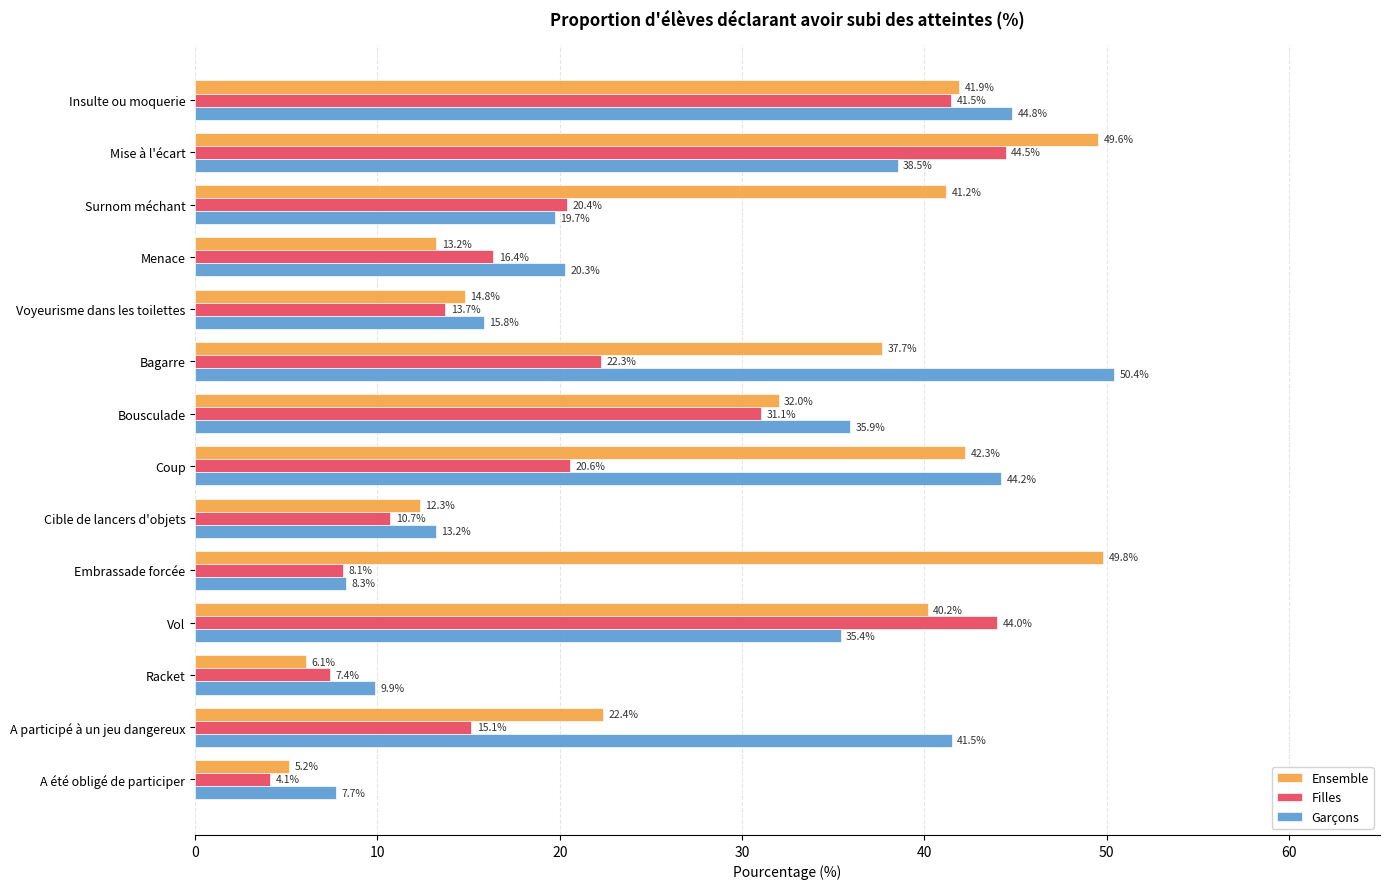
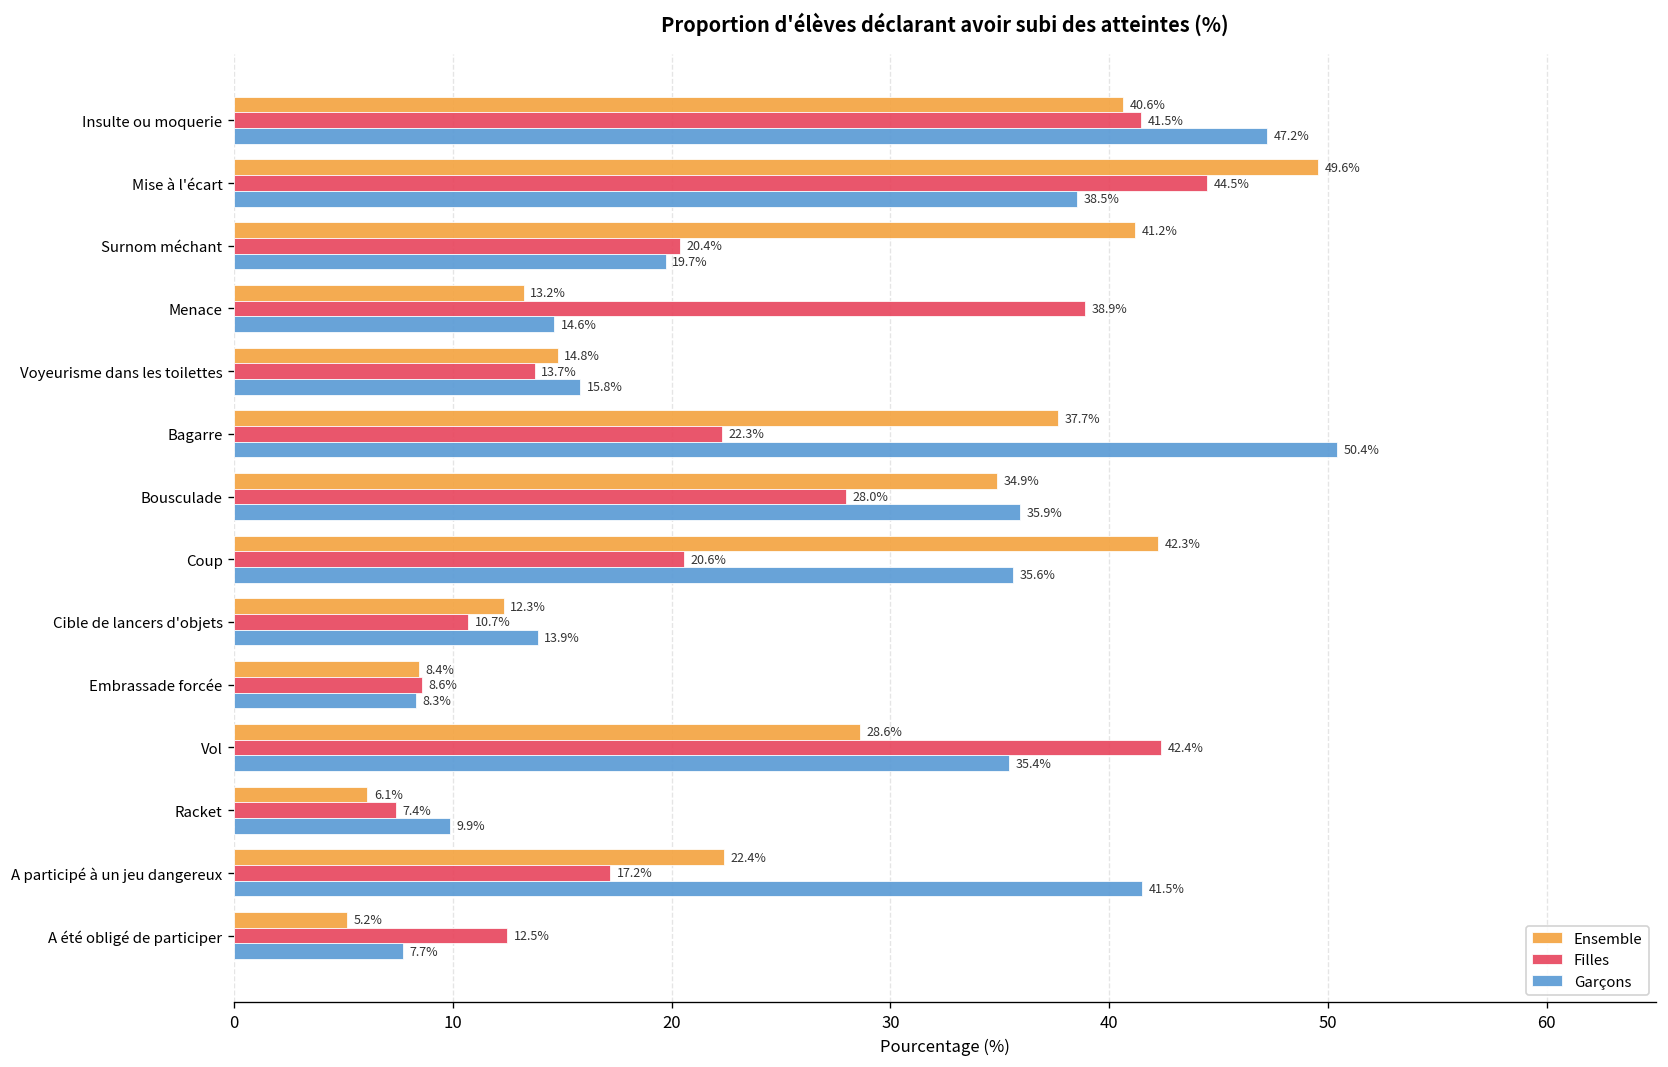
Ensemble, Insulte ou moquerie: 41.9% -> 40.6%
Garçons, Insulte ou moquerie: 44.8% -> 47.2%
Filles, Menace: 16.4% -> 38.9%
Garçons, Menace: 20.3% -> 14.6%
Ensemble, Bousculade: 32.0% -> 34.9%
Filles, Bousculade: 31.1% -> 28.0%
Garçons, Coup: 44.2% -> 35.6%
Garçons, Cible de lancers d'objets: 13.2% -> 13.9%
Ensemble, Embrassade forcée: 49.8% -> 8.4%
Filles, Embrassade forcée: 8.1% -> 8.6%
Ensemble, Vol: 40.2% -> 28.6%
Filles, Vol: 44.0% -> 42.4%
Filles, A participé à un jeu dangereux: 15.1% -> 17.2%
Filles, A été obligé de participer: 4.1% -> 12.5%
